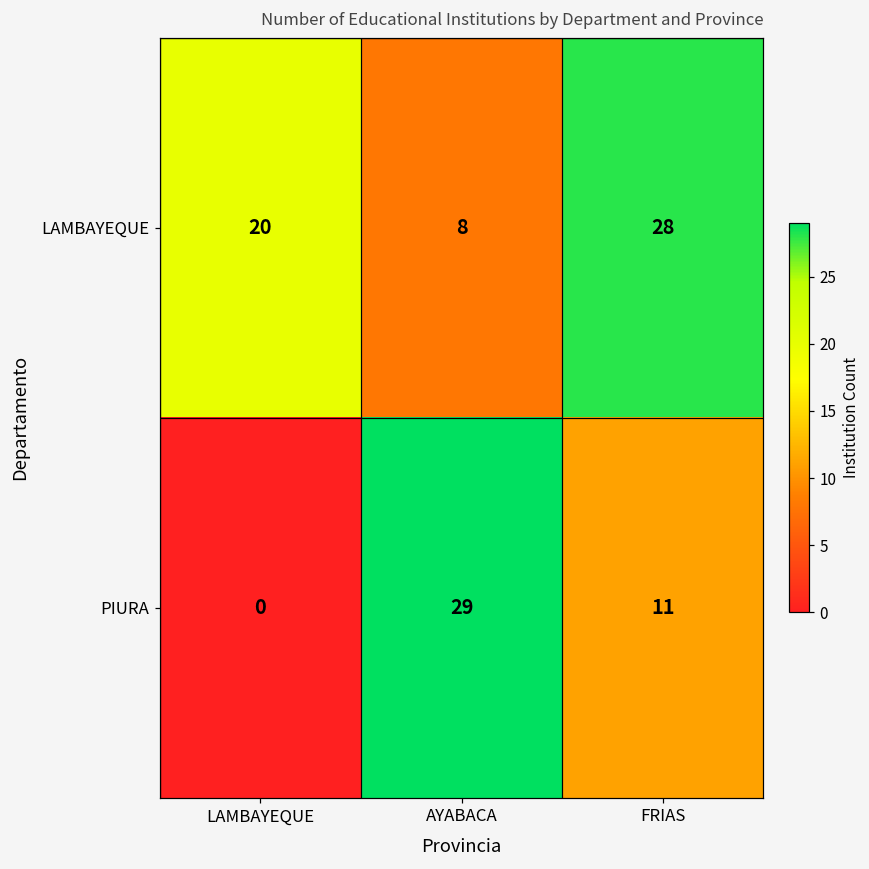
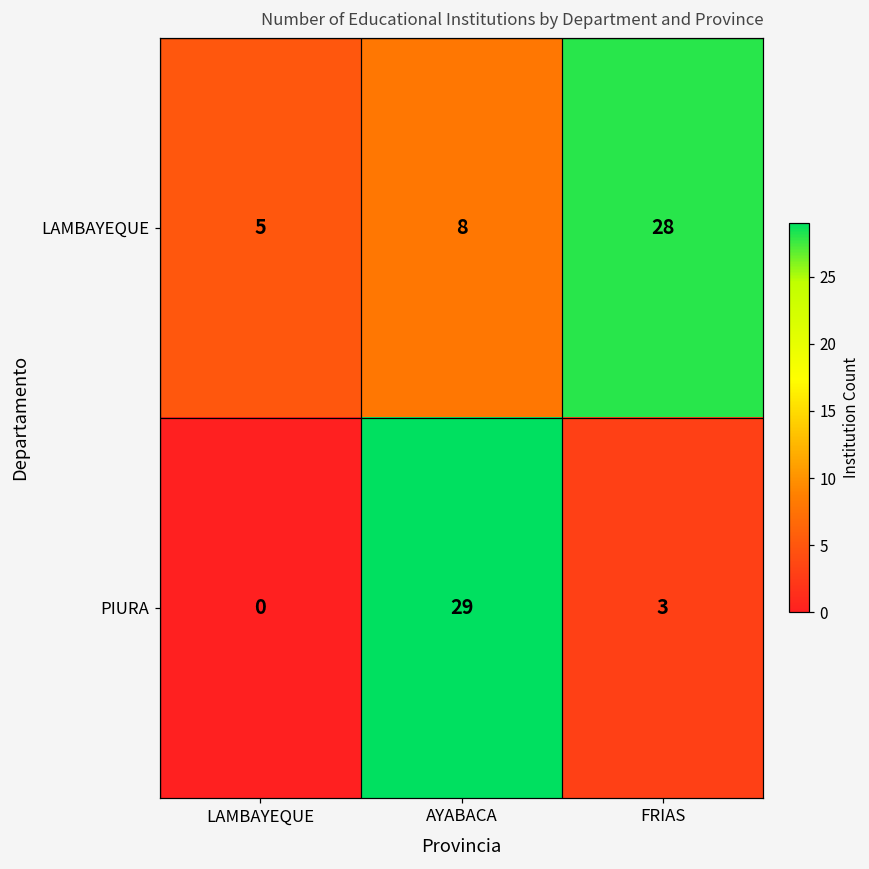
LAMBAYEQUE, LAMBAYEQUE: 20 -> 5
PIURA, FRIAS: 11 -> 3
